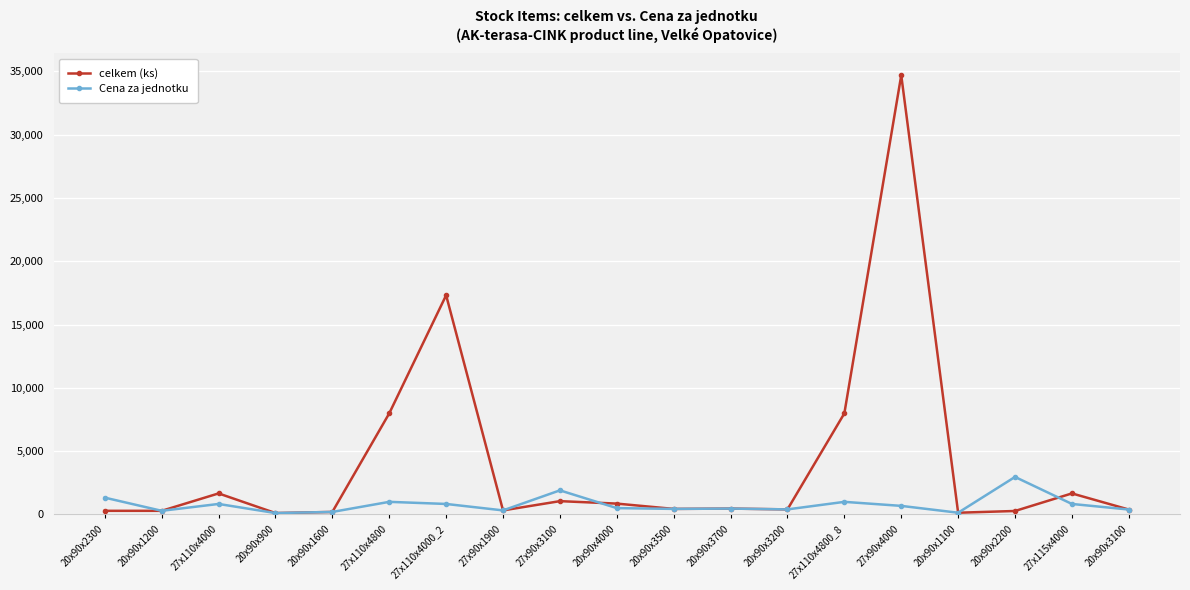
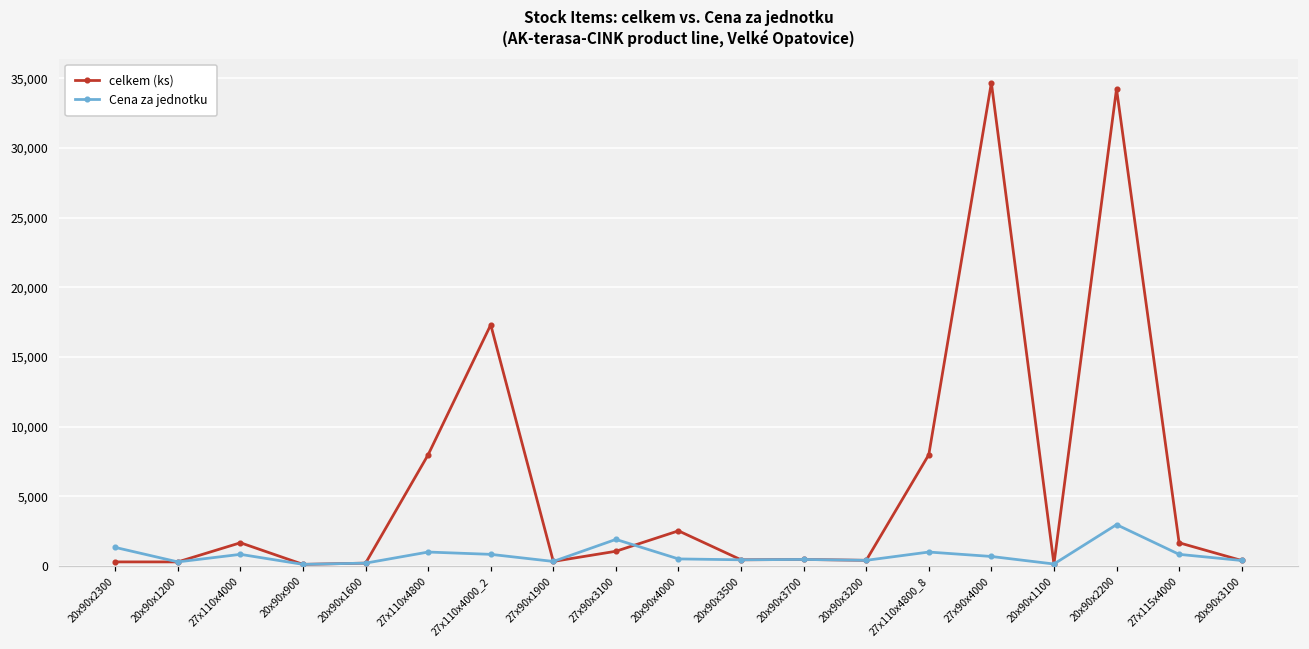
celkem (ks), 20x90x4000: 900 -> 2,500
celkem (ks), 20x90x2200: 300 -> 34,200
